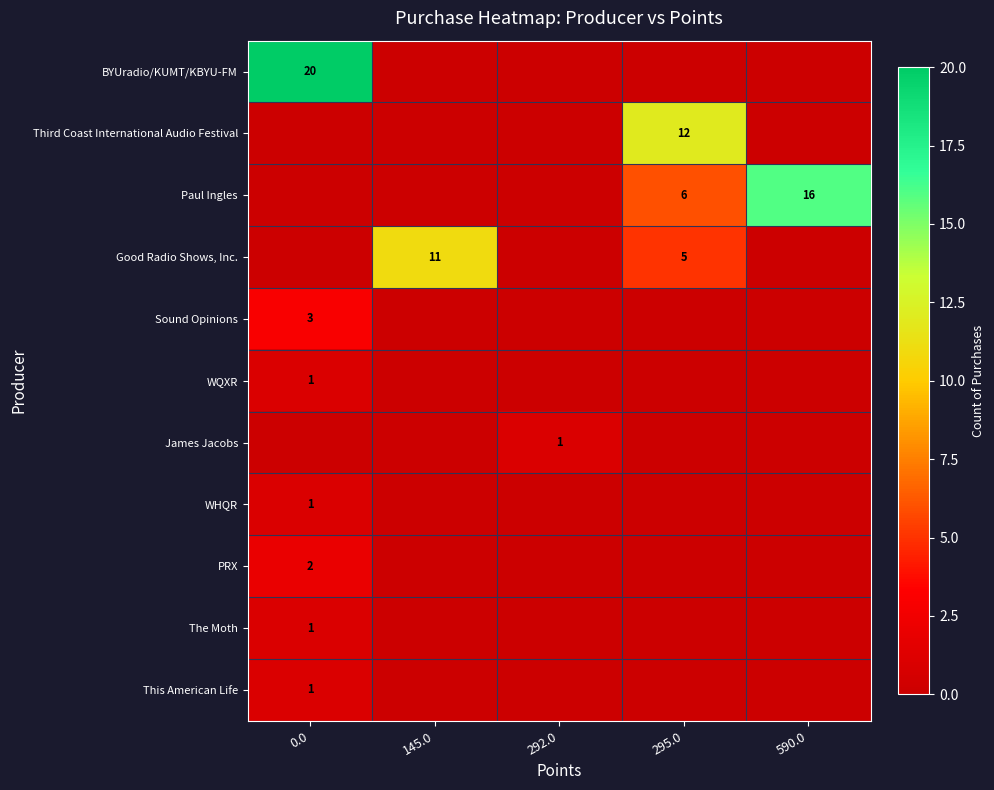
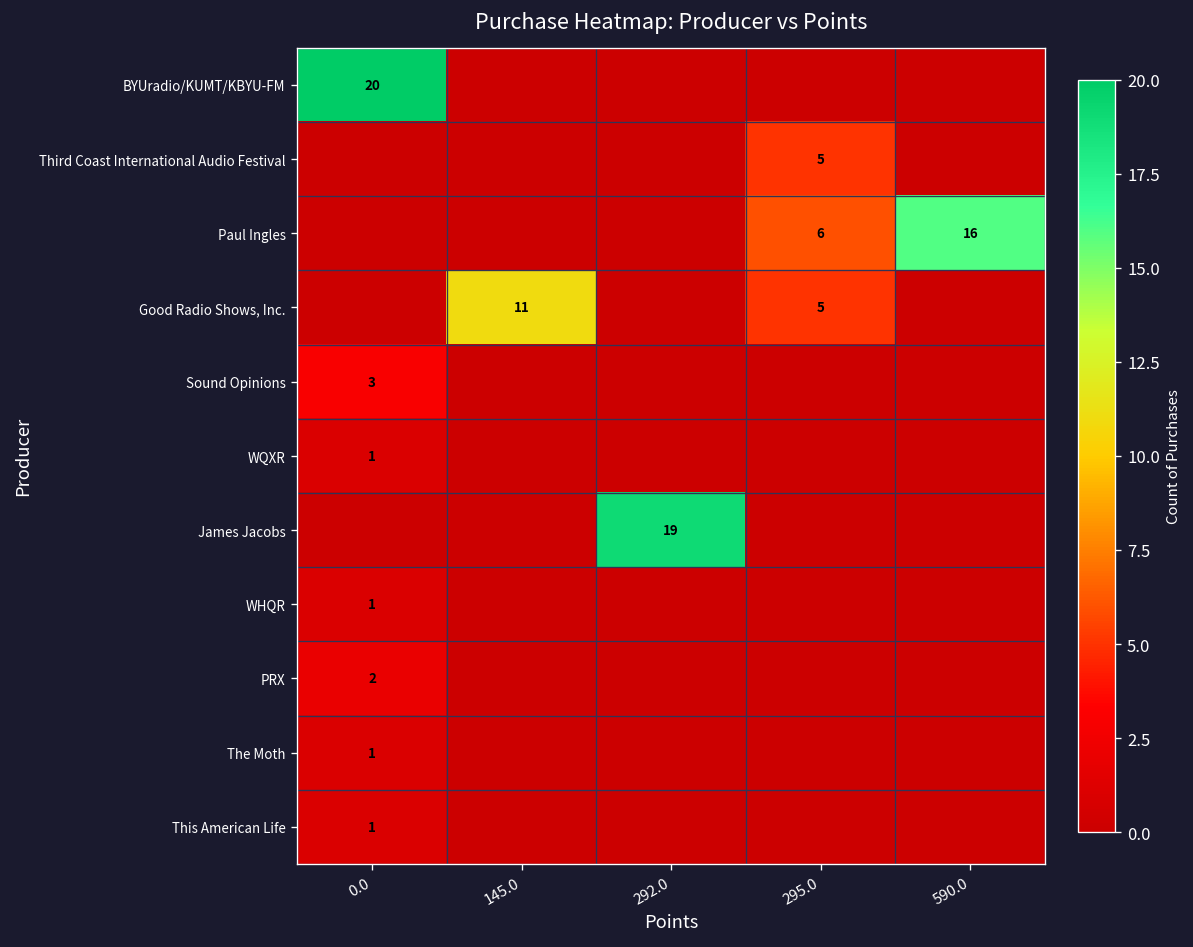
Third Coast International Audio Festival, 295.0: 12 -> 5
James Jacobs, 292.0: 1 -> 19
